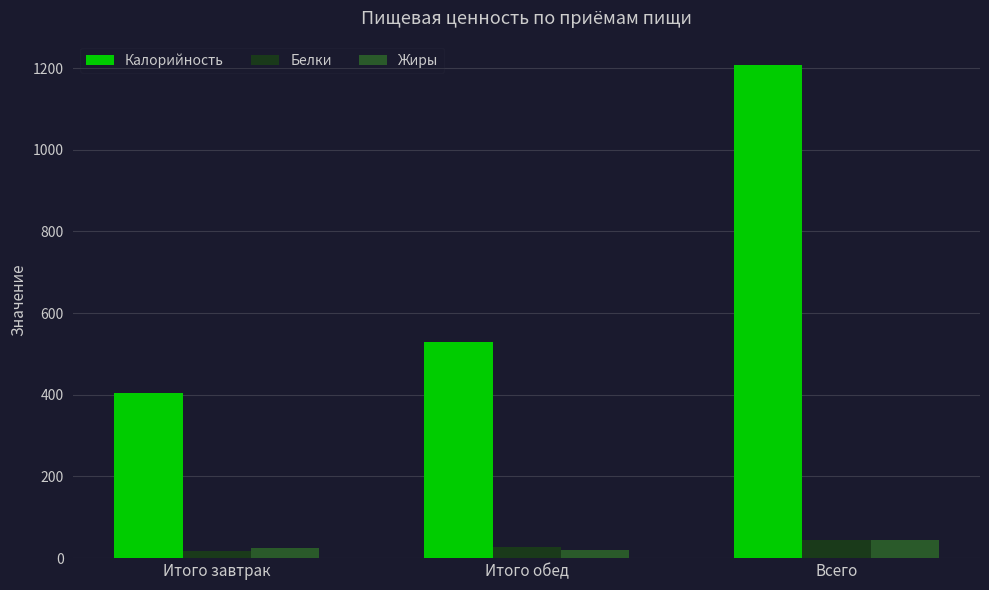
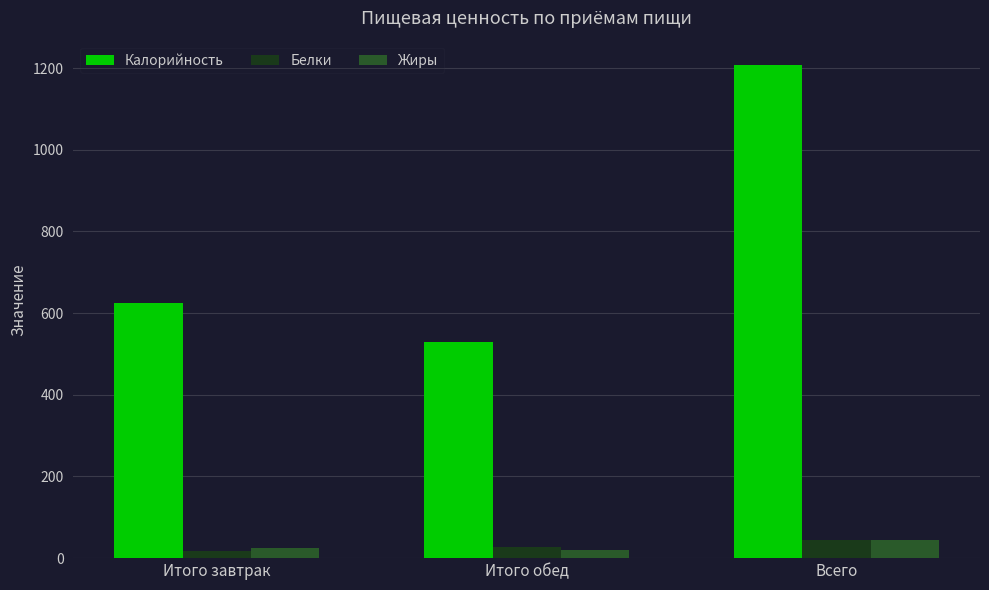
Калорийность, Итого завтрак: 400 -> 630
